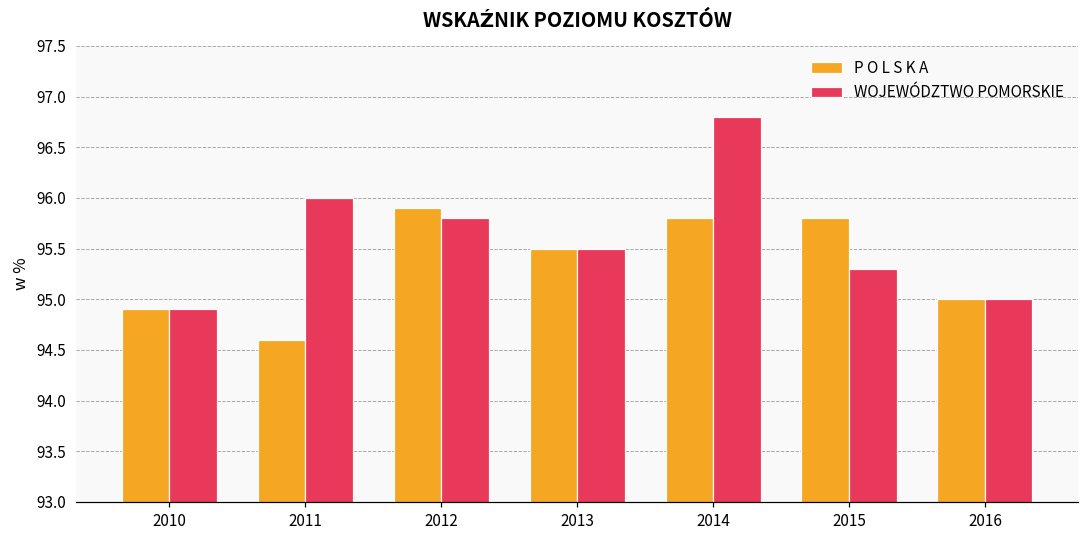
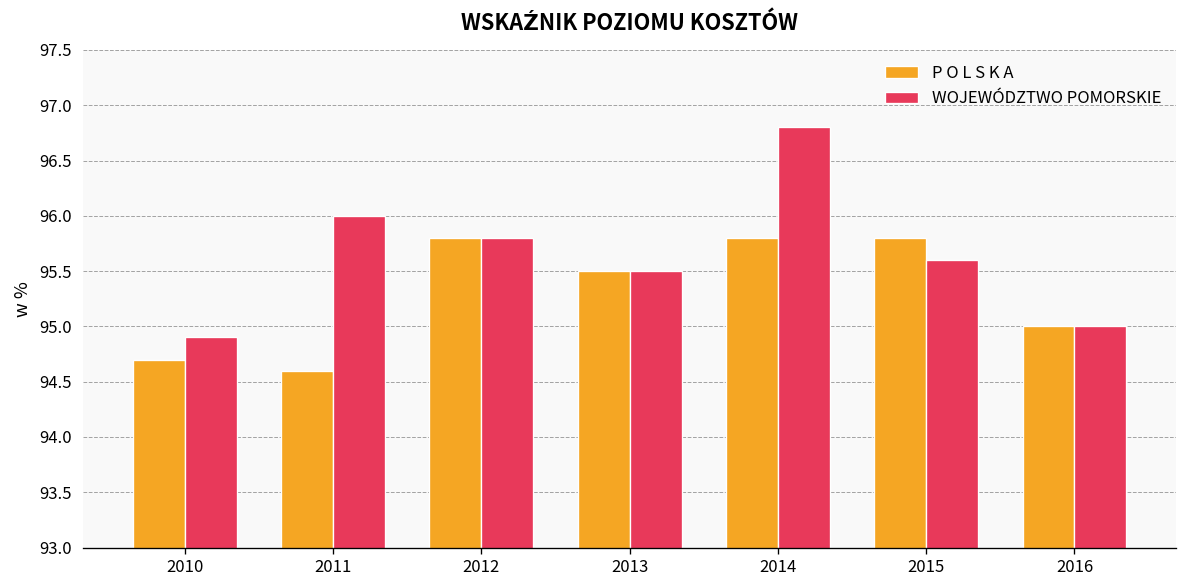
P O L S K A, 2010: 94.9 -> 94.7
P O L S K A, 2012: 95.9 -> 95.8
WOJEWÓDZTWO POMORSKIE, 2015: 95.3 -> 95.6
